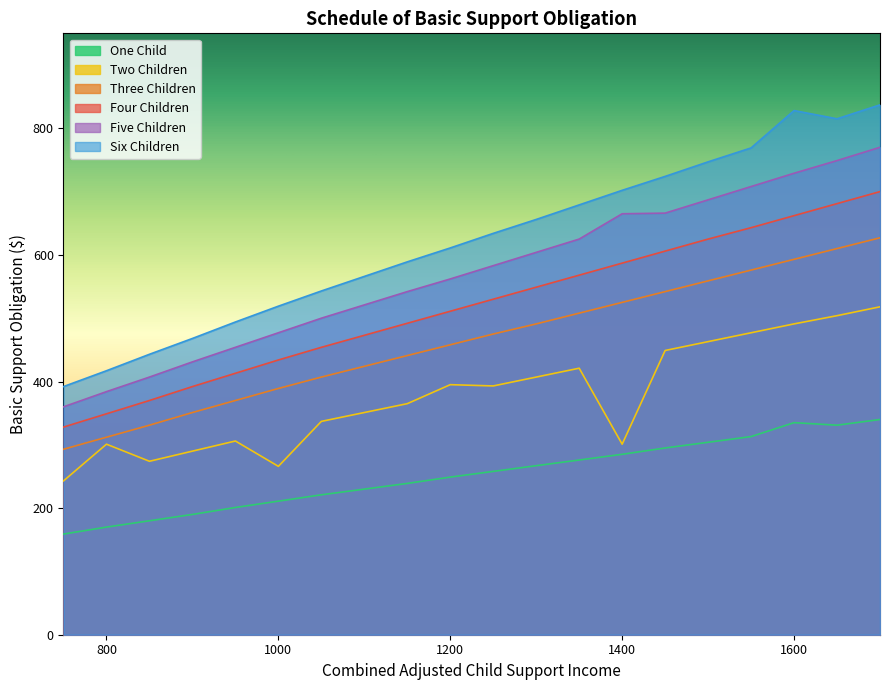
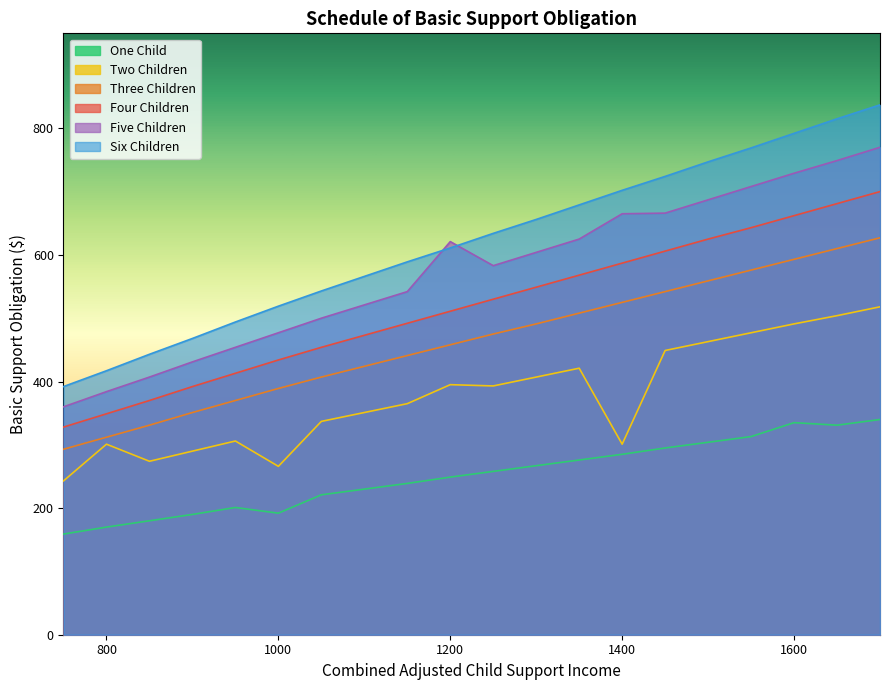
One Child, 1000: 210 -> 190
Five Children, 1200: 560 -> 620
Six Children, 1600: 830 -> 790
